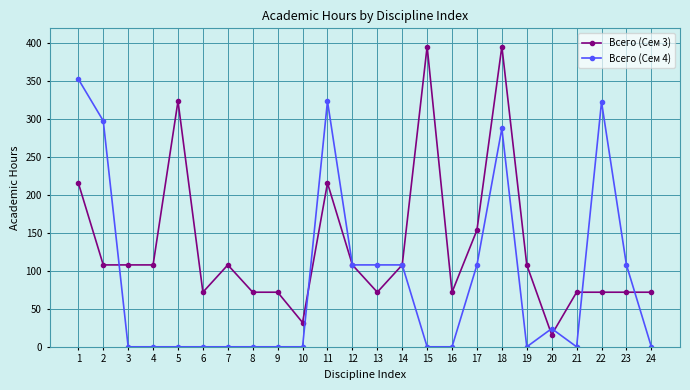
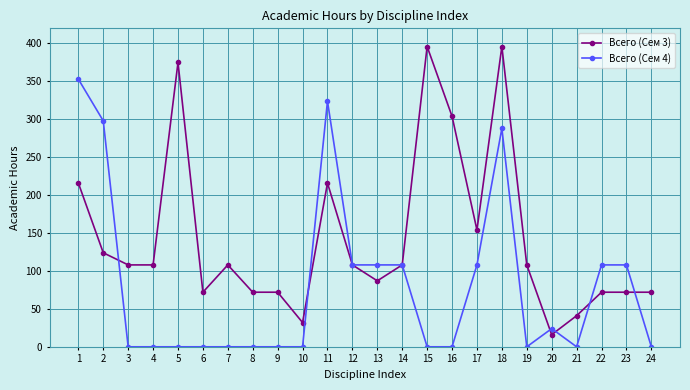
Всего (Сем 3), 2: 110 -> 120
Всего (Сем 3), 5: 320 -> 380
Всего (Сем 3), 13: 70 -> 90
Всего (Сем 3), 16: 70 -> 300
Всего (Сем 3), 21: 70 -> 40
Всего (Сем 4), 22: 320 -> 110
